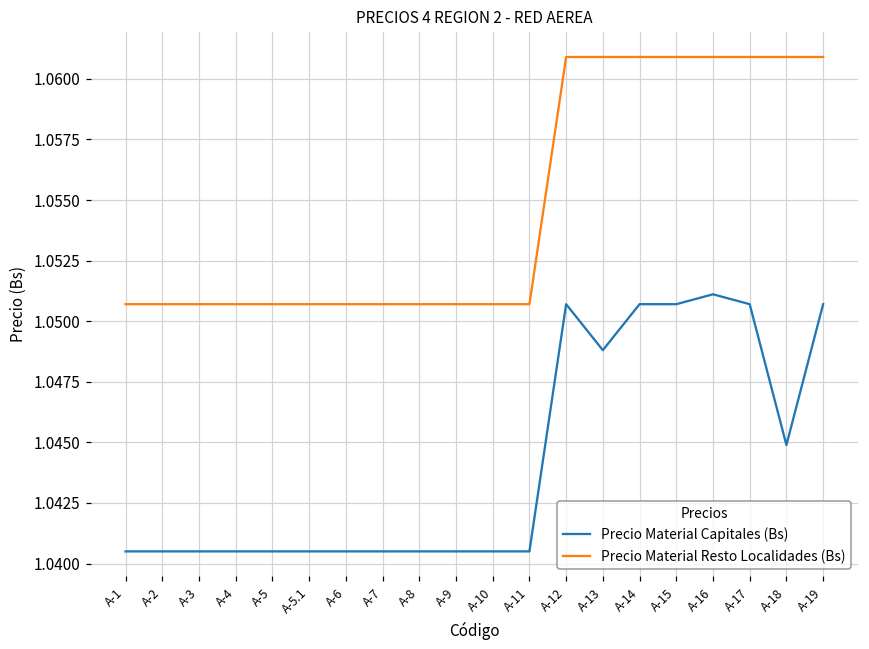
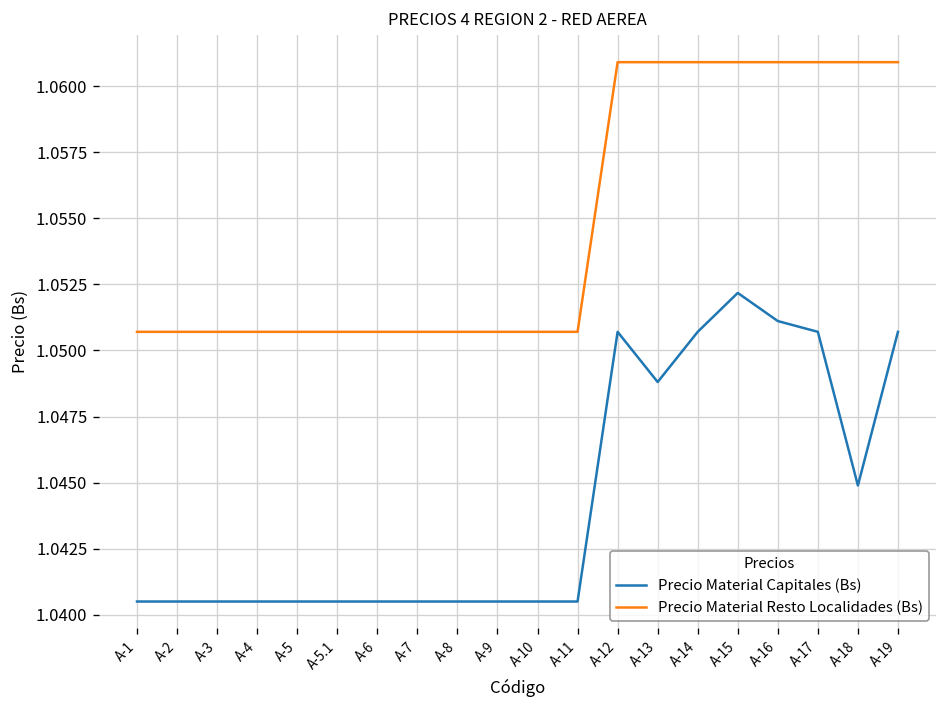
Precio Material Capitales (Bs), A-15: 1.0507 -> 1.0522
